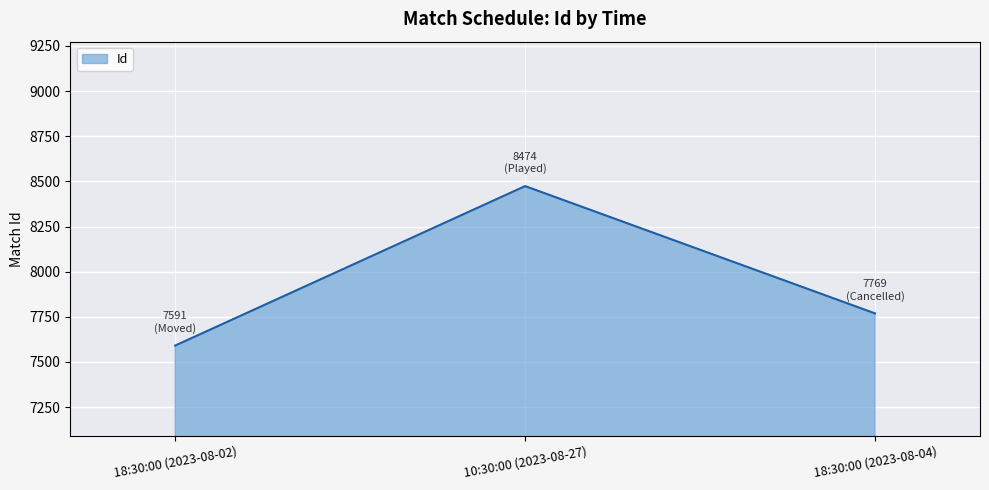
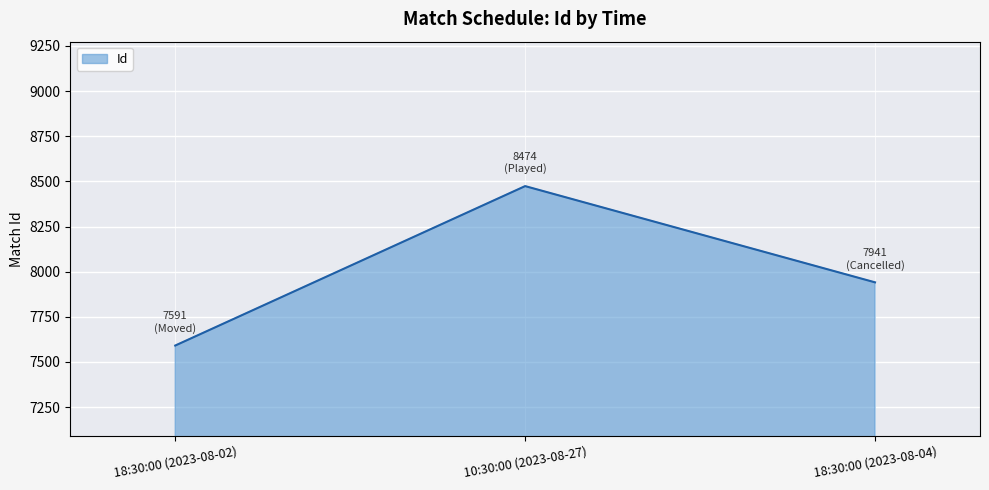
18:30:00 (2023-08-04): 7769 -> 7941
